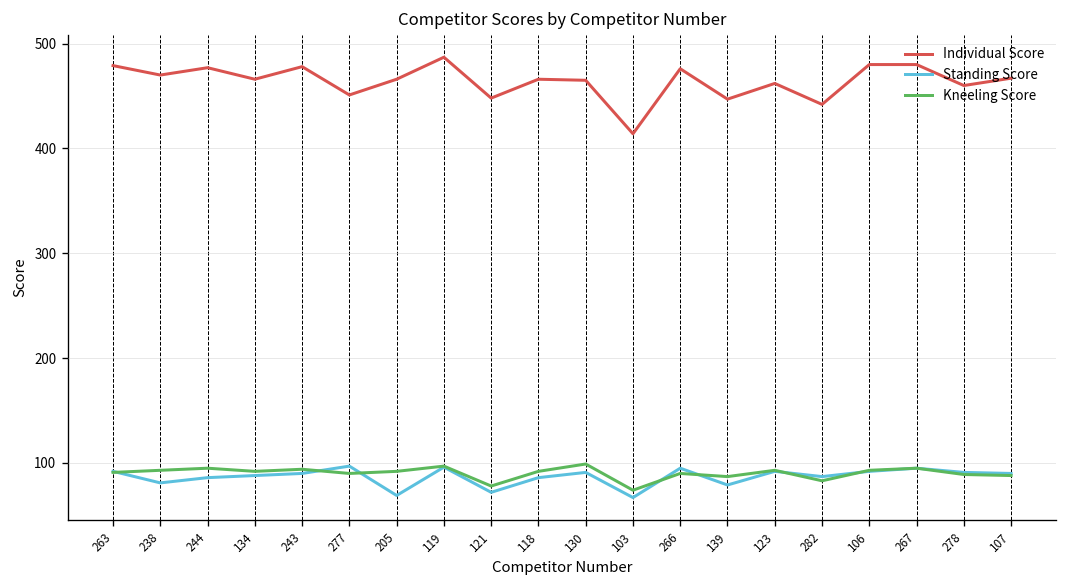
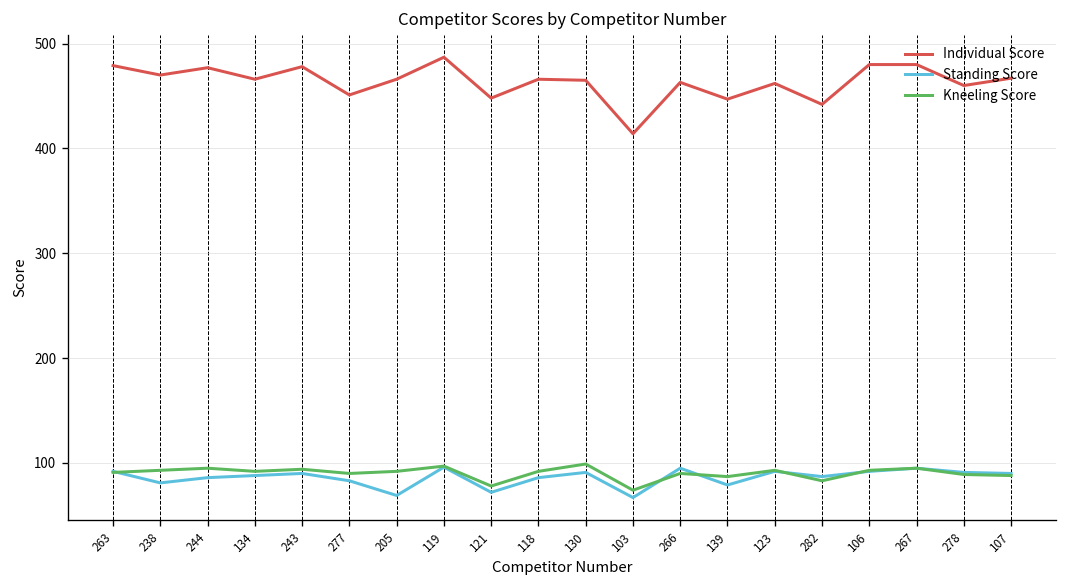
Standing Score, 277: 100 -> 80
Individual Score, 266: 480 -> 460
